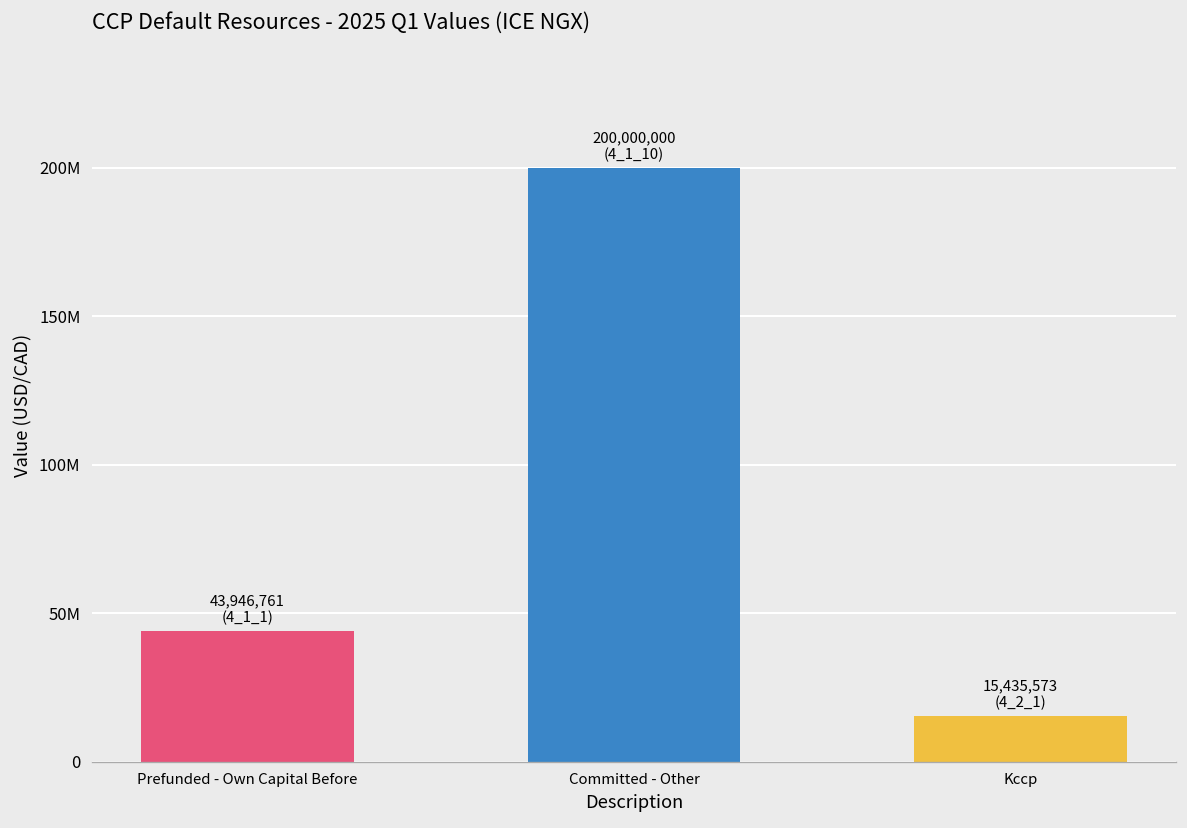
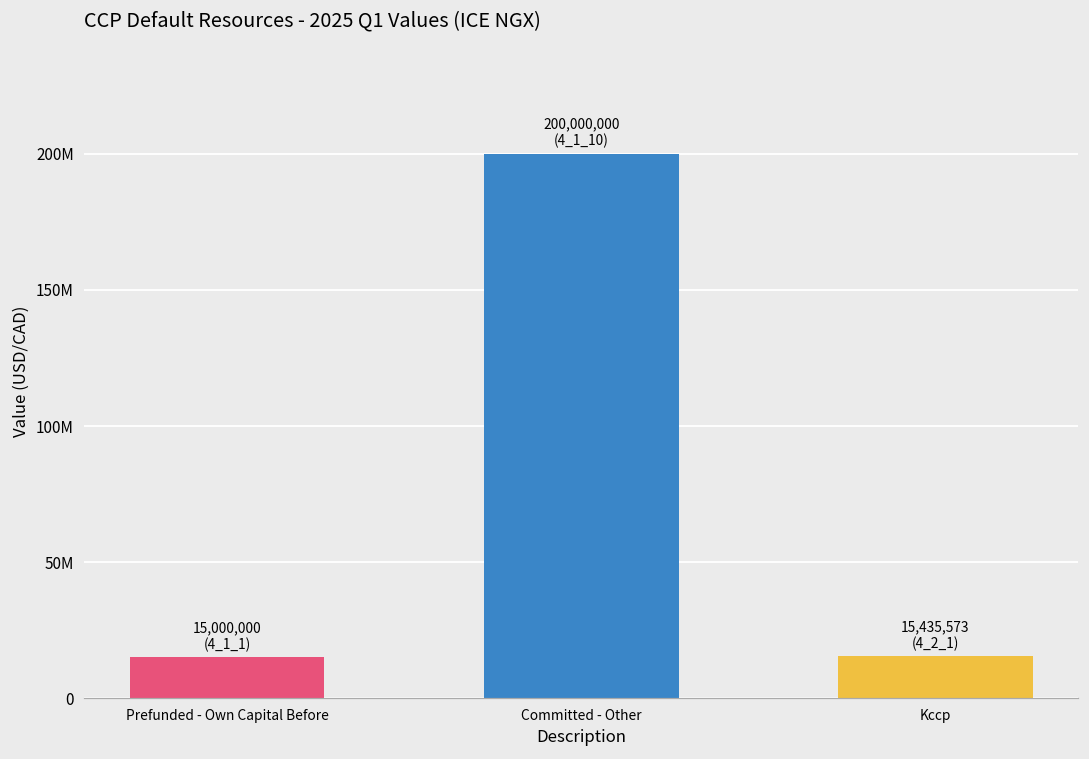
Prefunded - Own Capital Before: 43,946,761 -> 15,000,000
